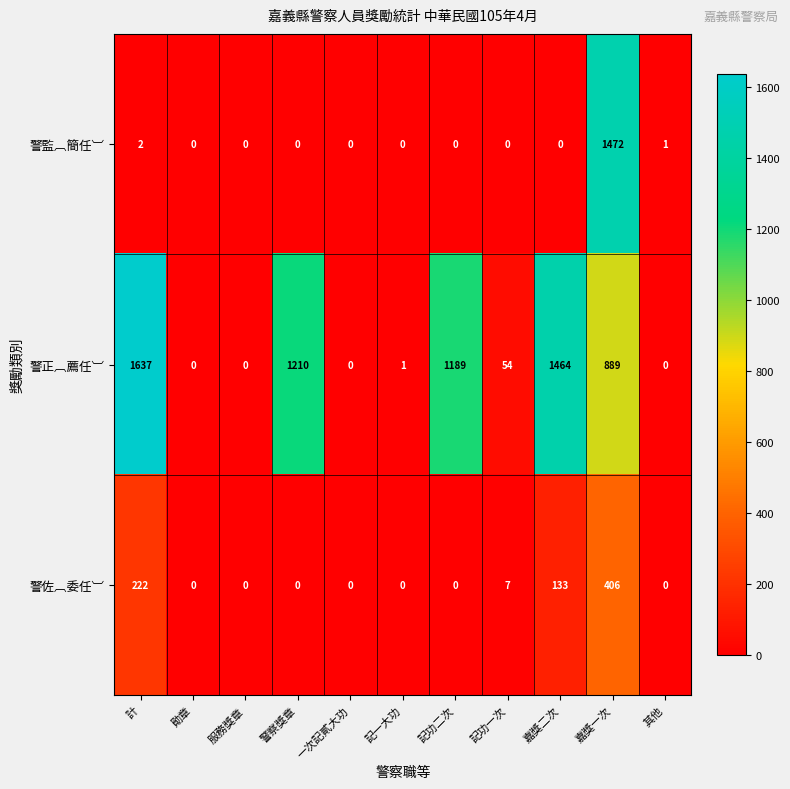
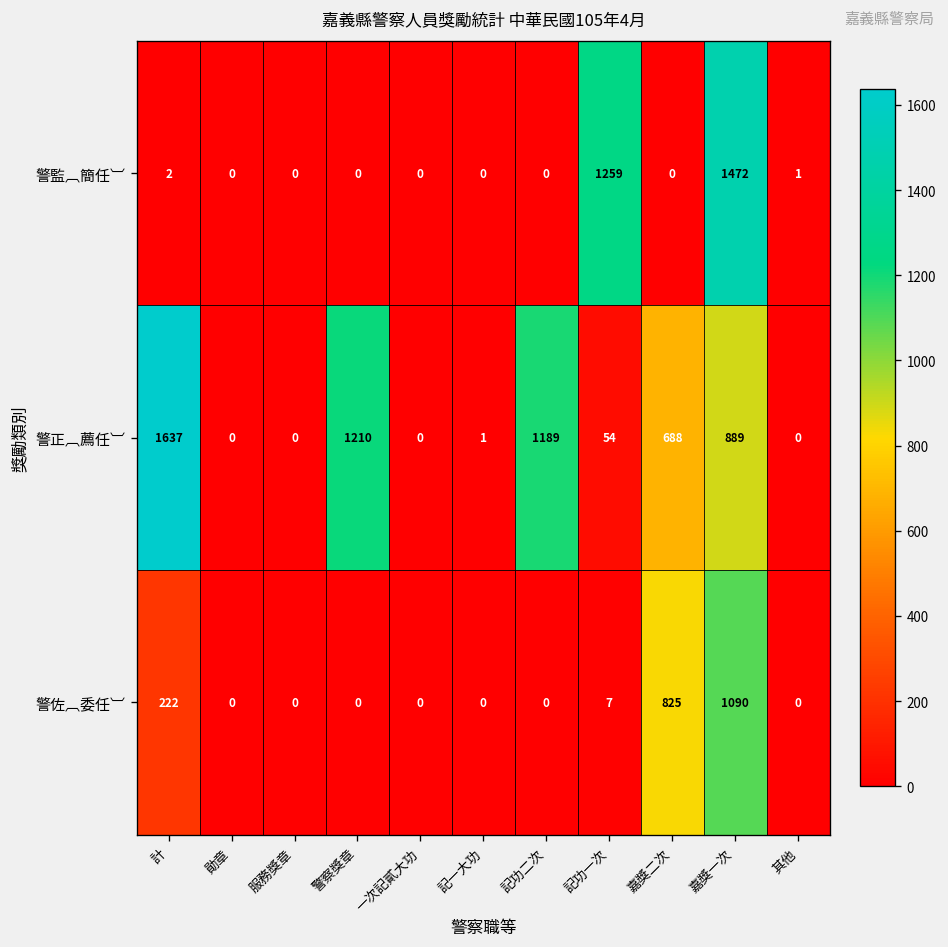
警監︹簡任︺, 記功一次: 0 -> 1259
警正︹薦任︺, 嘉獎二次: 1464 -> 688
警佐︹委任︺, 嘉獎二次: 133 -> 825
警佐︹委任︺, 嘉獎一次: 406 -> 1090
